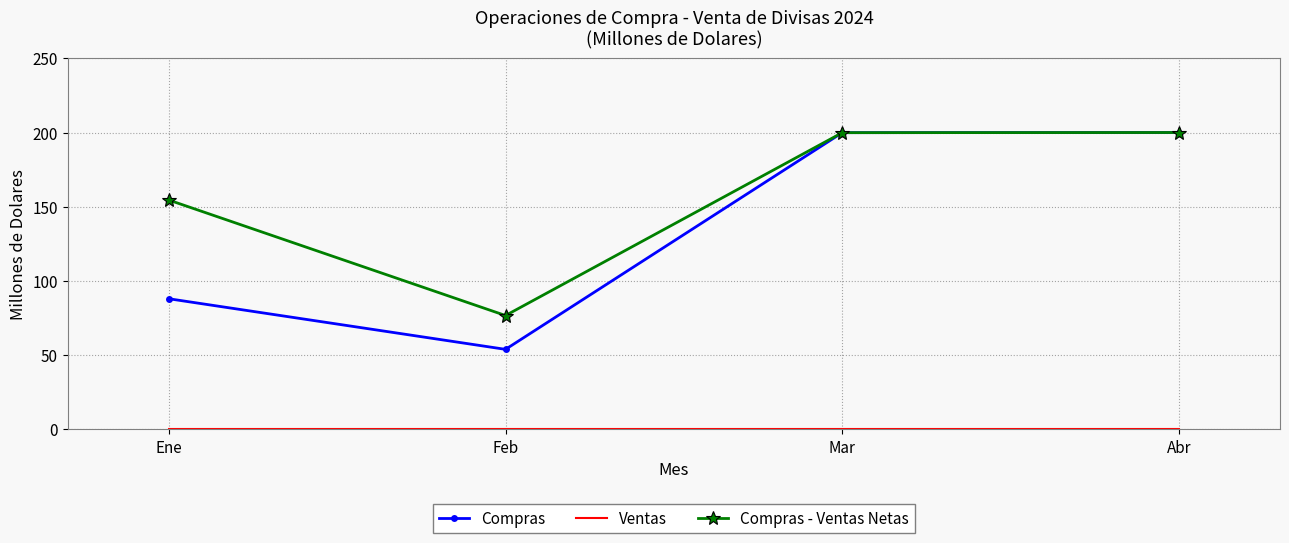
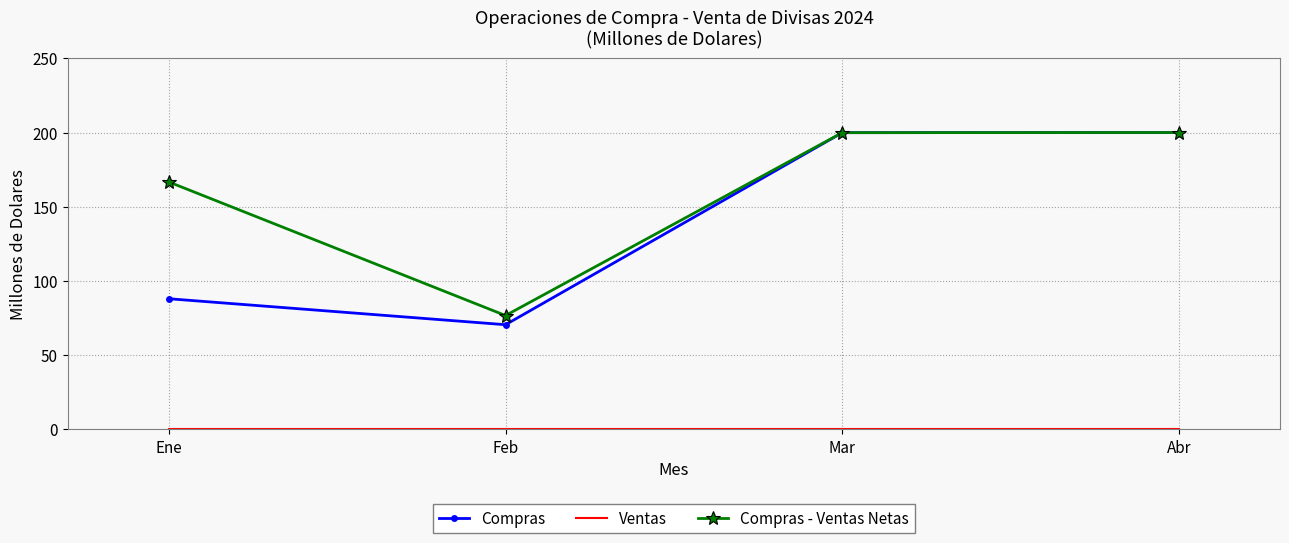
Compras - Ventas Netas, Ene: 155 -> 167
Compras, Feb: 54 -> 71
